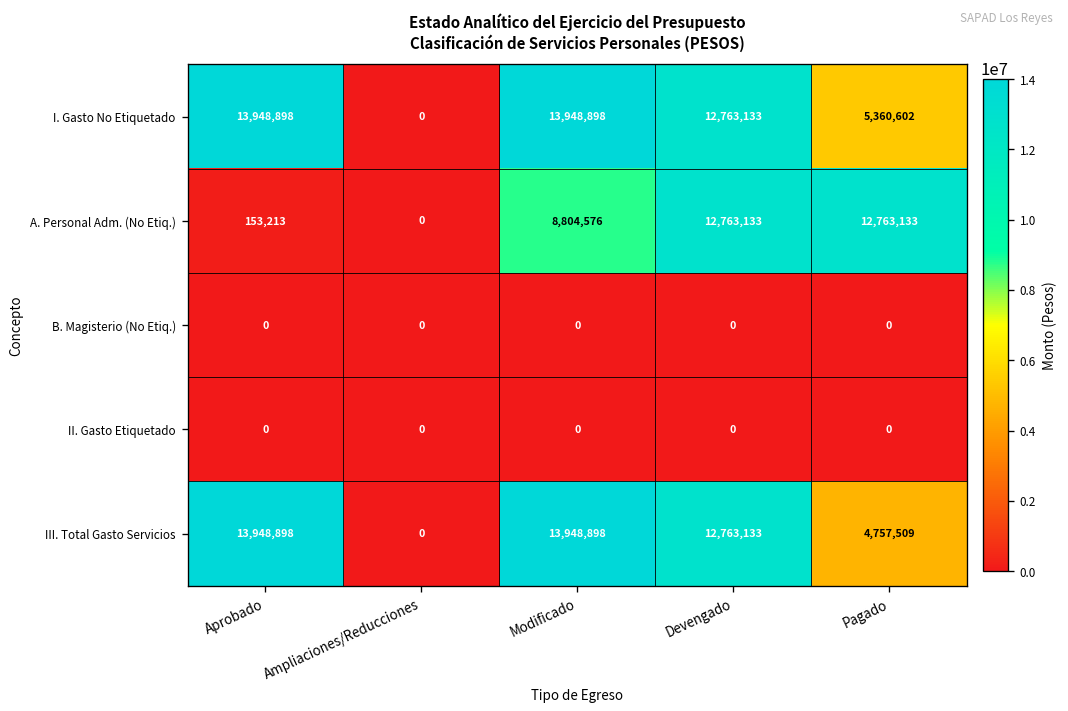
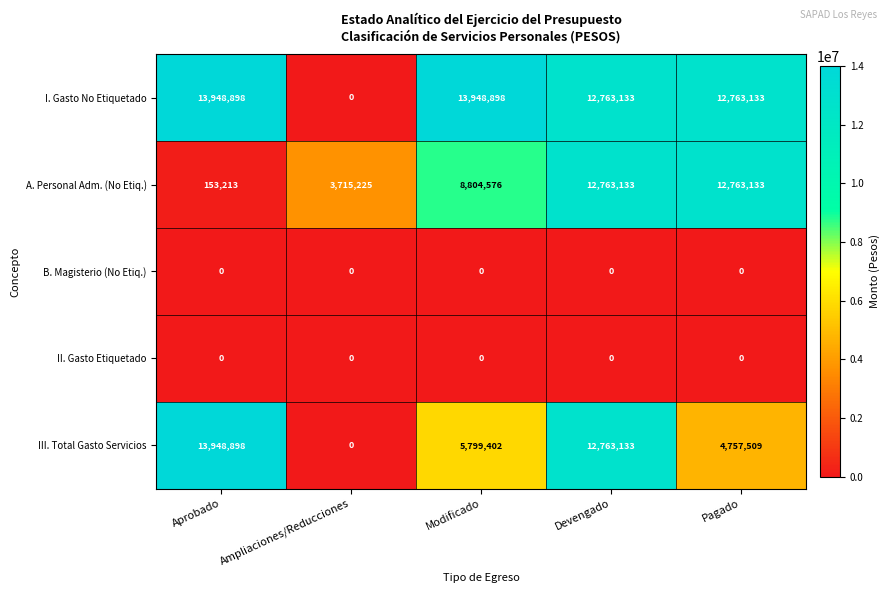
I. Gasto No Etiquetado, Pagado: 5,360,602 -> 12,763,133
A. Personal Adm. (No Etiq.), Ampliaciones/Reducciones: 0 -> 3,715,225
III. Total Gasto Servicios, Modificado: 13,948,898 -> 5,799,402
